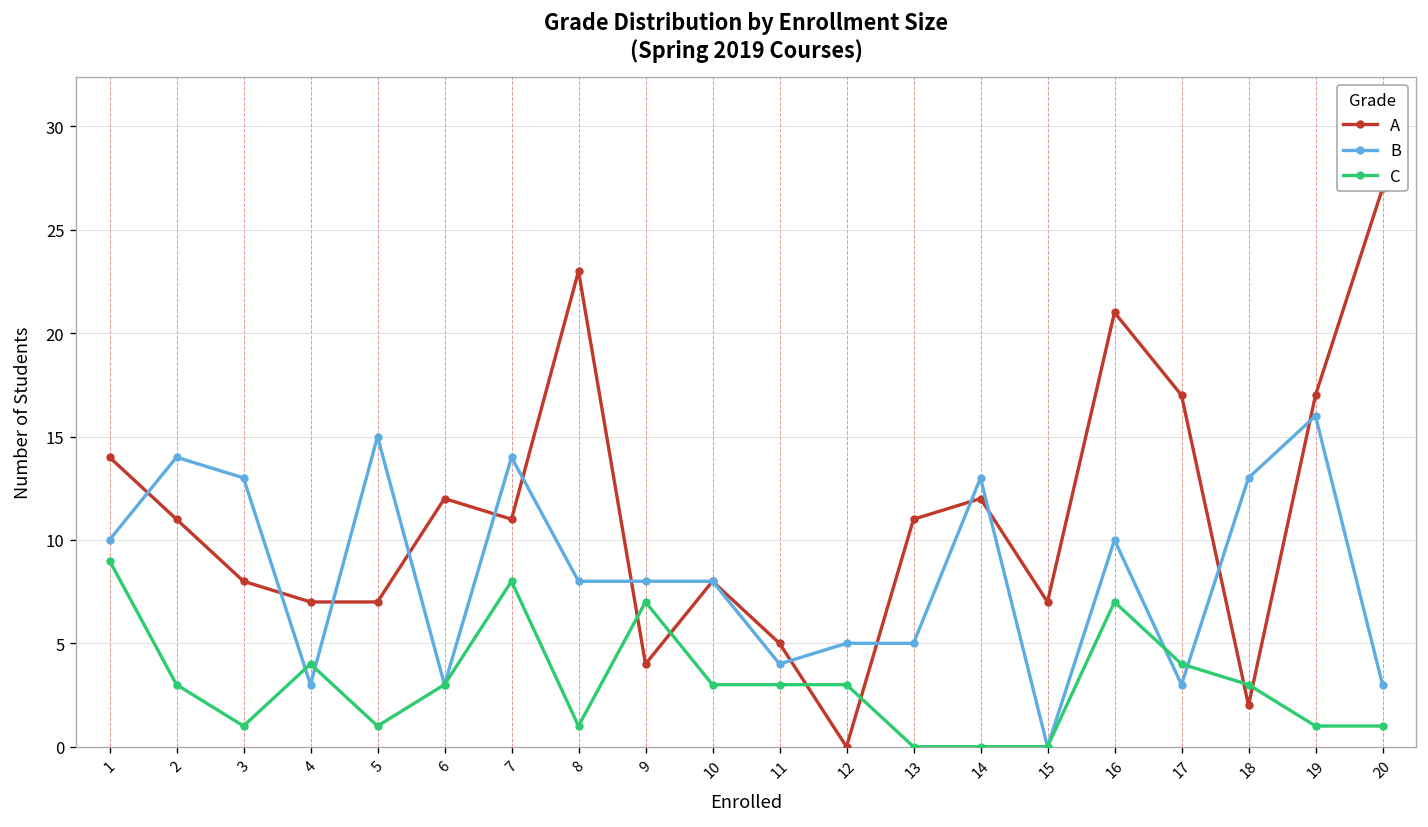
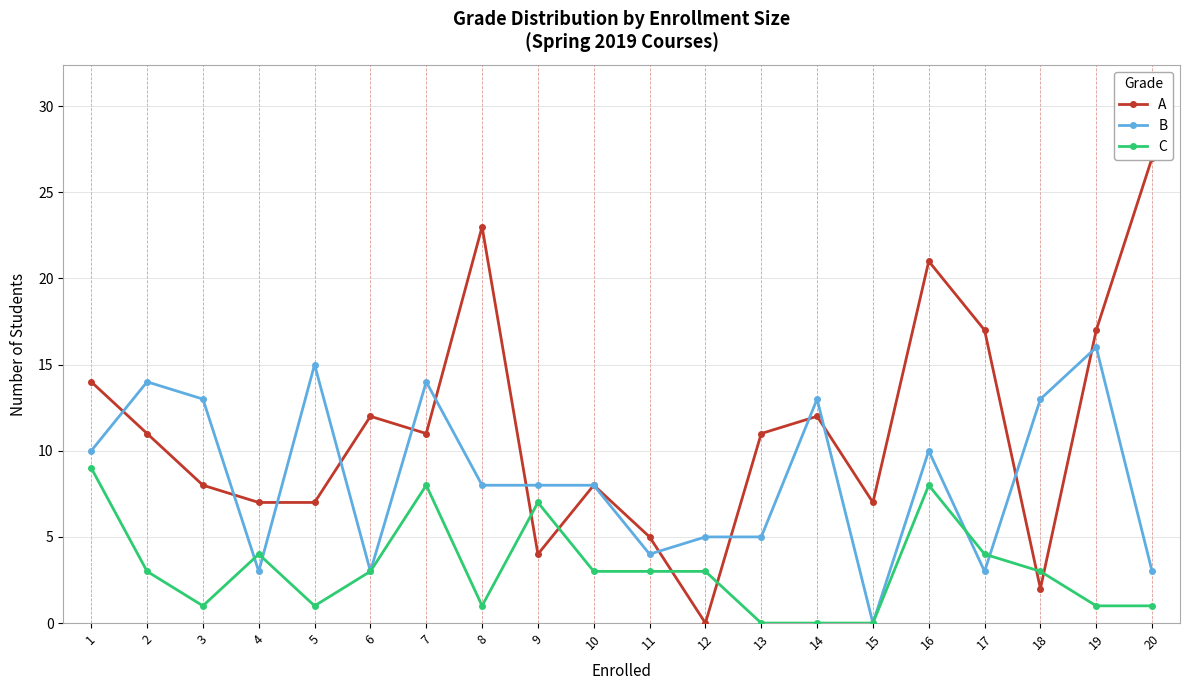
C, 16: 7 -> 8
